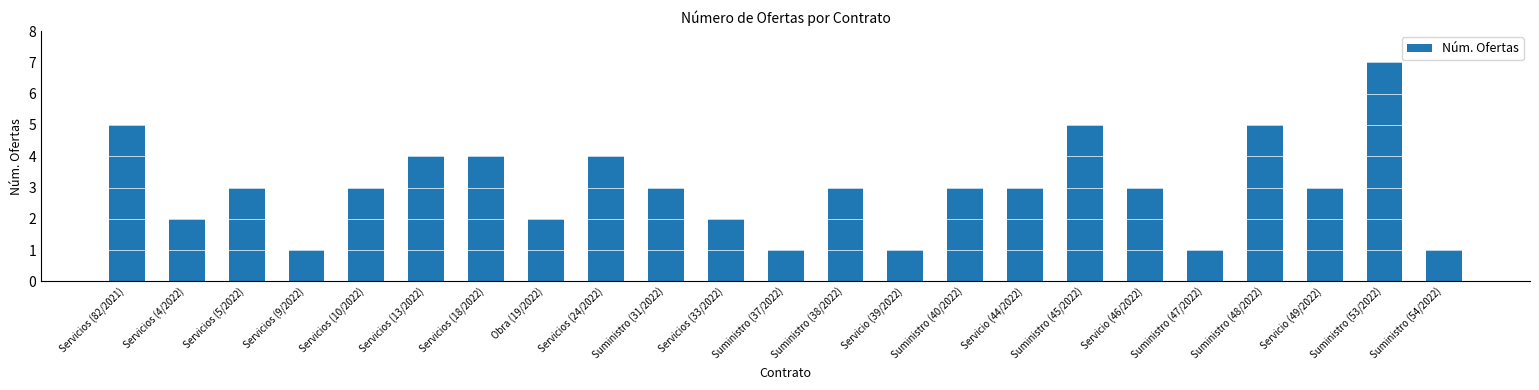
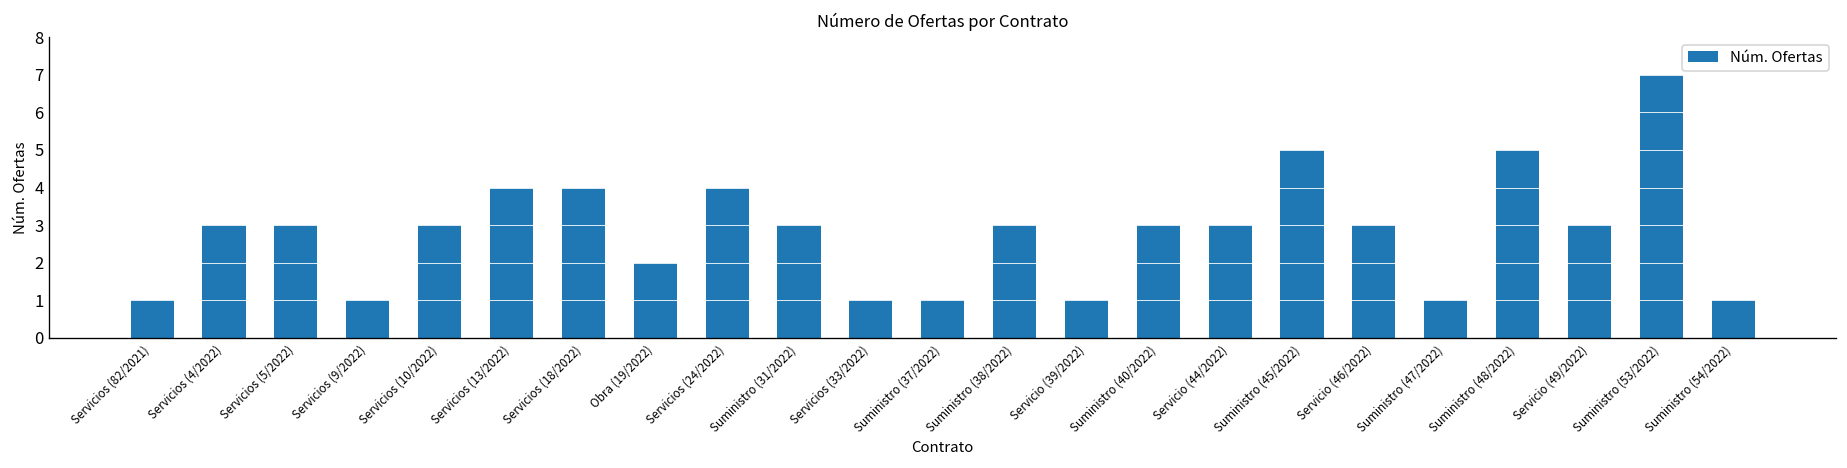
Servicios (82/2021): 5 -> 1
Servicios (4/2022): 2 -> 3
Servicios (33/2022): 2 -> 1
